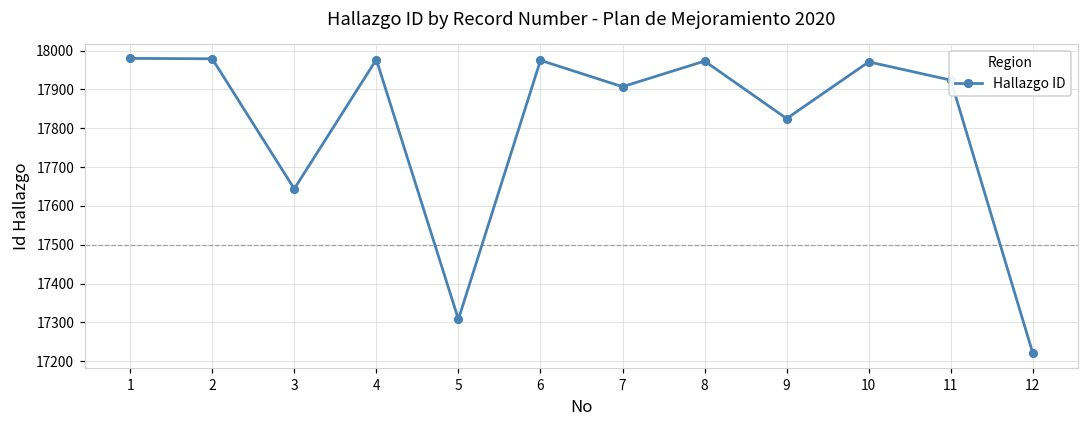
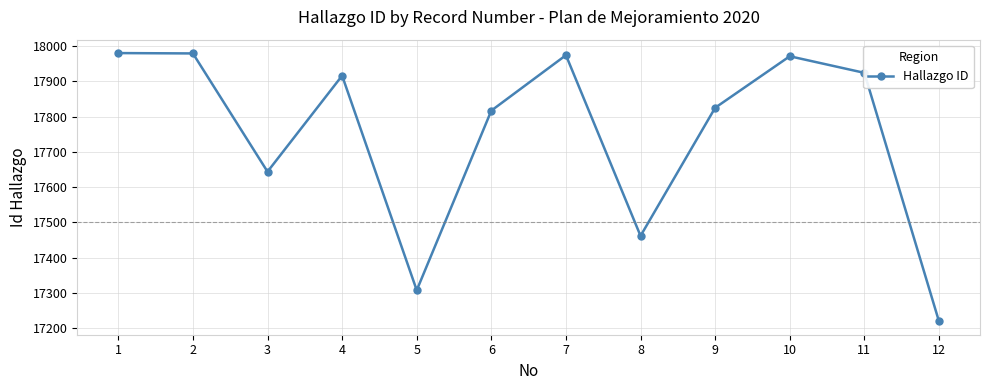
4: 17980 -> 17920
6: 17980 -> 17820
7: 17910 -> 17970
8: 17970 -> 17460
